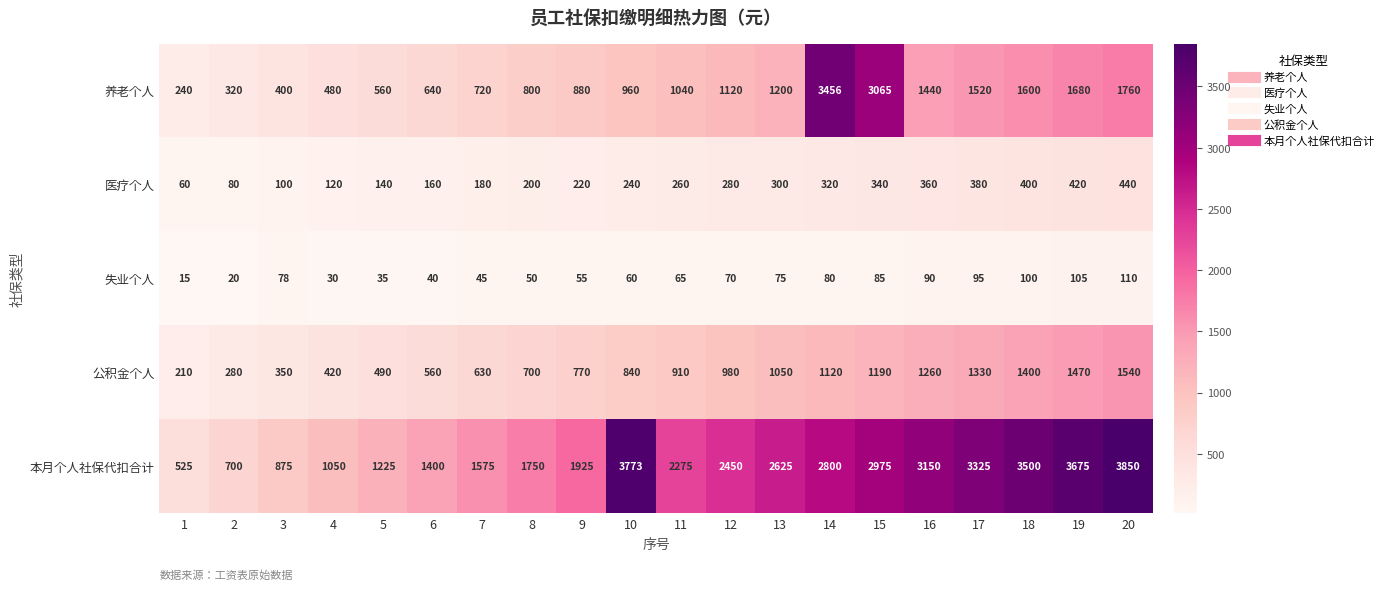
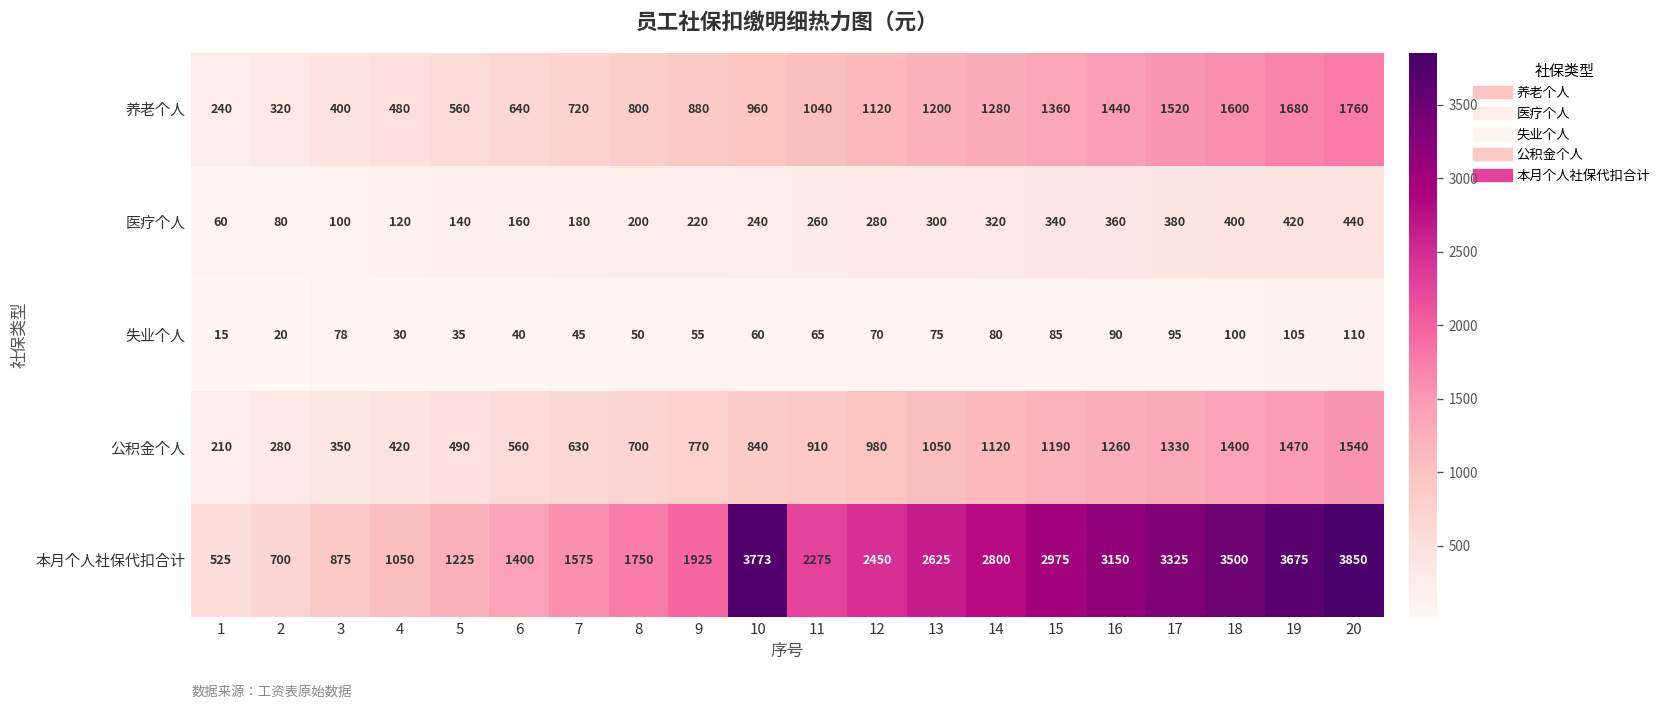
养老个人, 14: 3456 -> 1280
养老个人, 15: 3065 -> 1360
